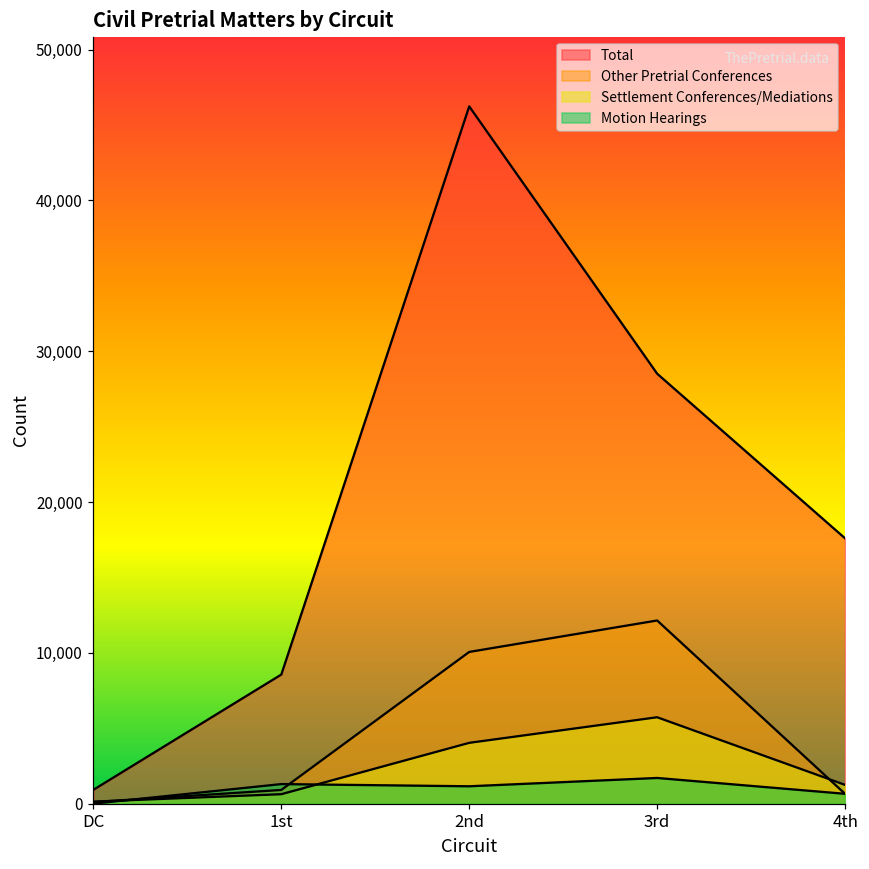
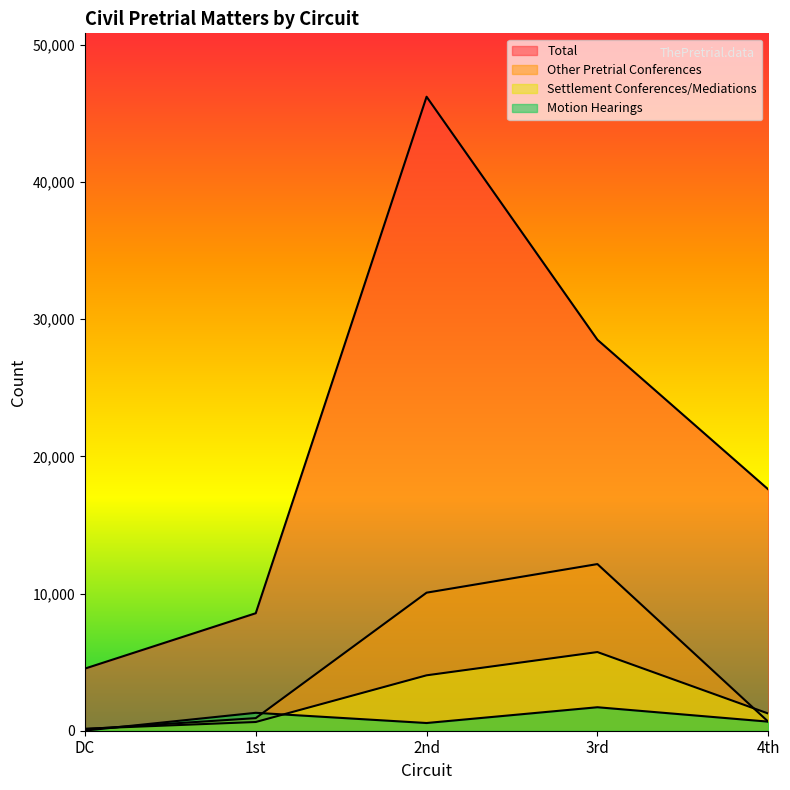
Total, DC: 900 -> 4,500
Motion Hearings, 2nd: 1,200 -> 600
